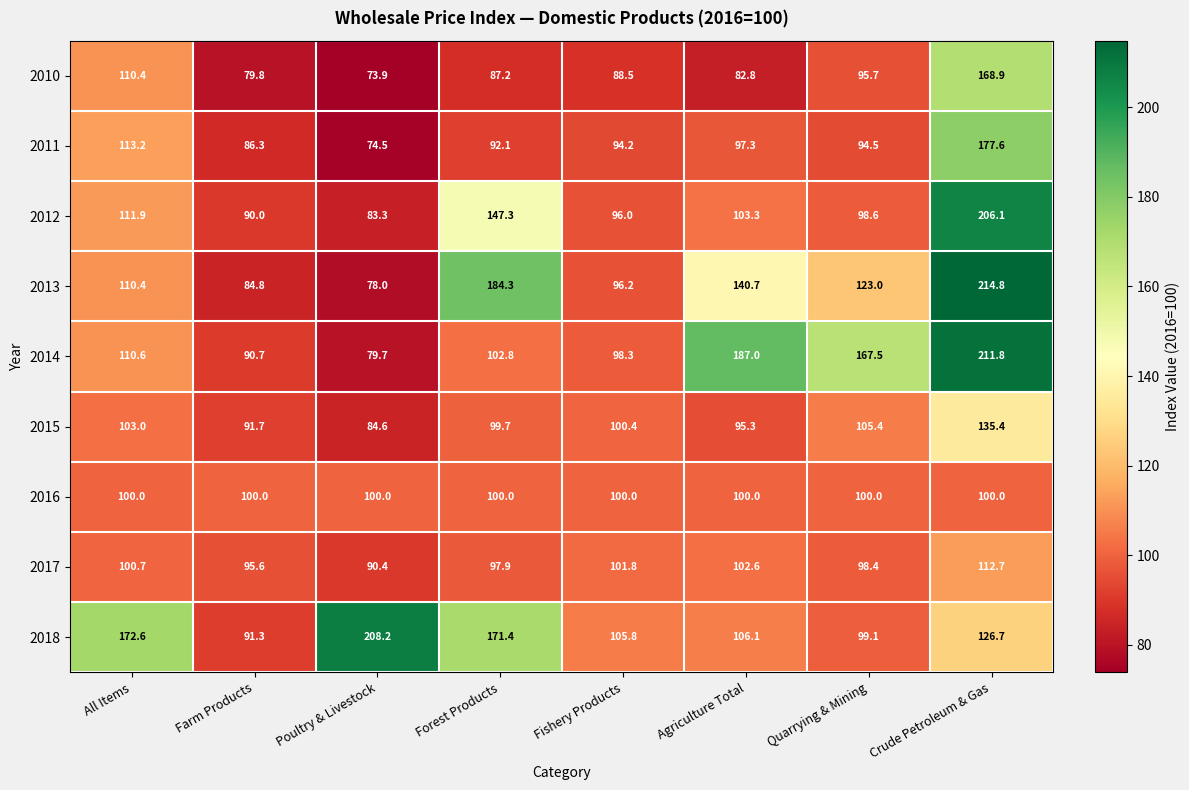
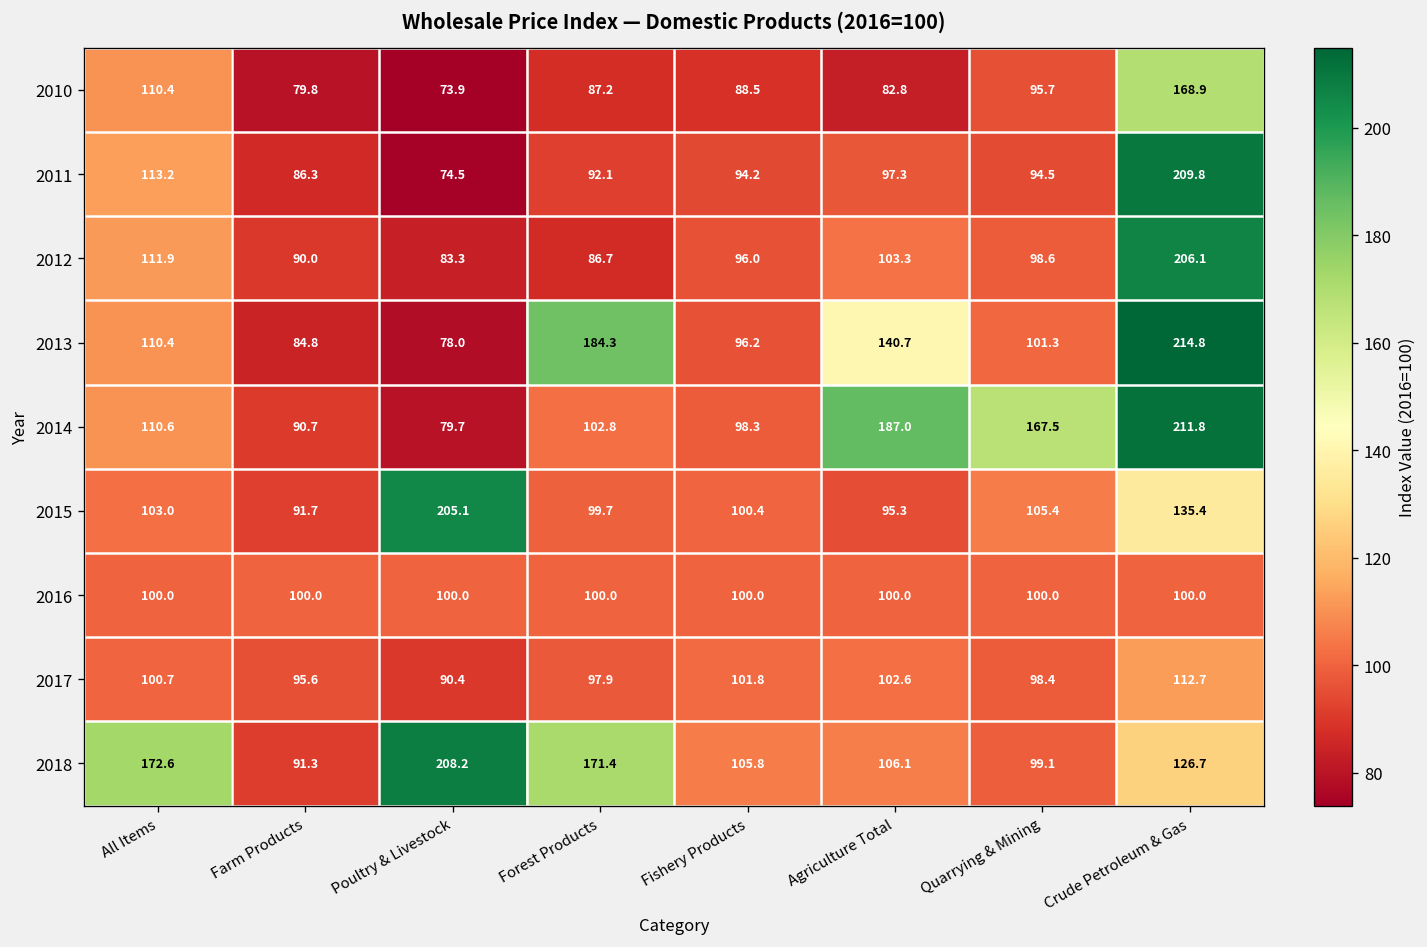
2011, Crude Petroleum & Gas: 177.6 -> 209.8
2012, Forest Products: 147.3 -> 86.7
2013, Quarrying & Mining: 123.0 -> 101.3
2015, Poultry & Livestock: 84.6 -> 205.1
